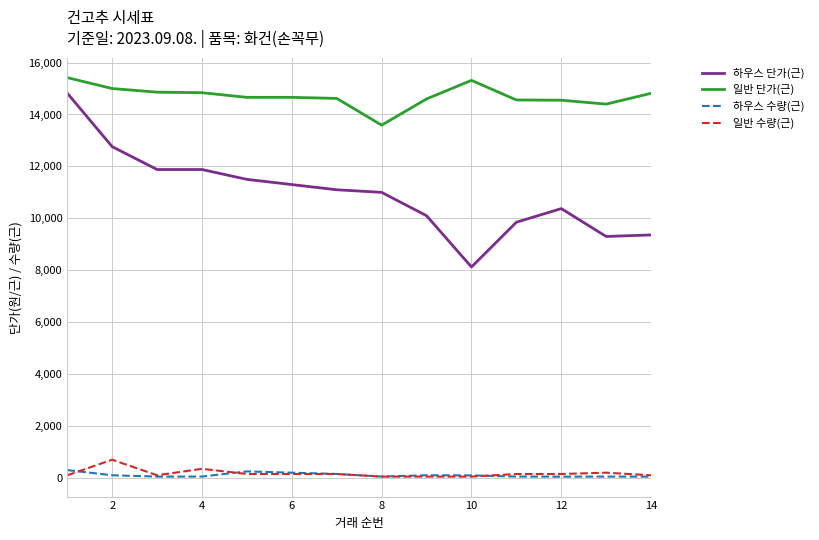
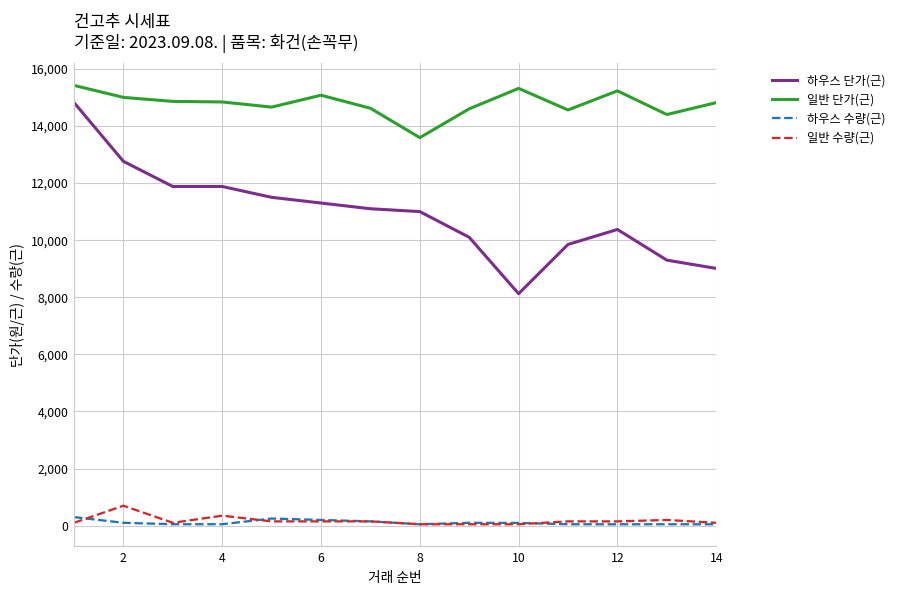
일반 단가(근), 6: 14,700 -> 15,100
일반 단가(근), 12: 14,600 -> 15,200
하우스 단가(근), 14: 9,400 -> 9,000
